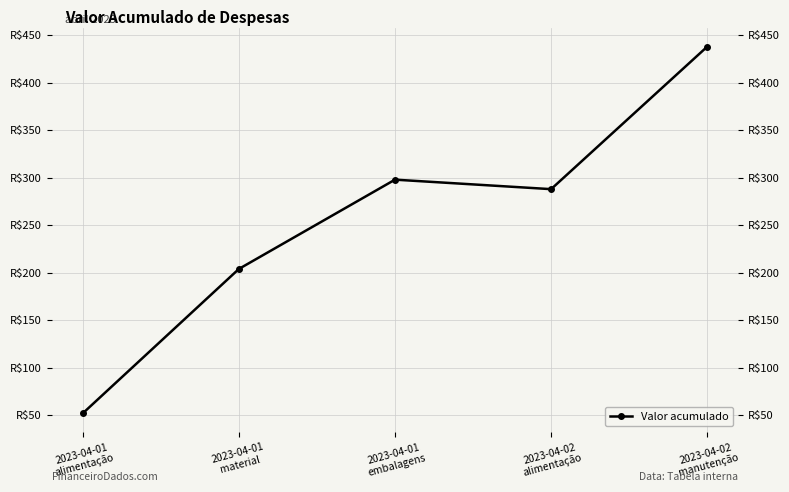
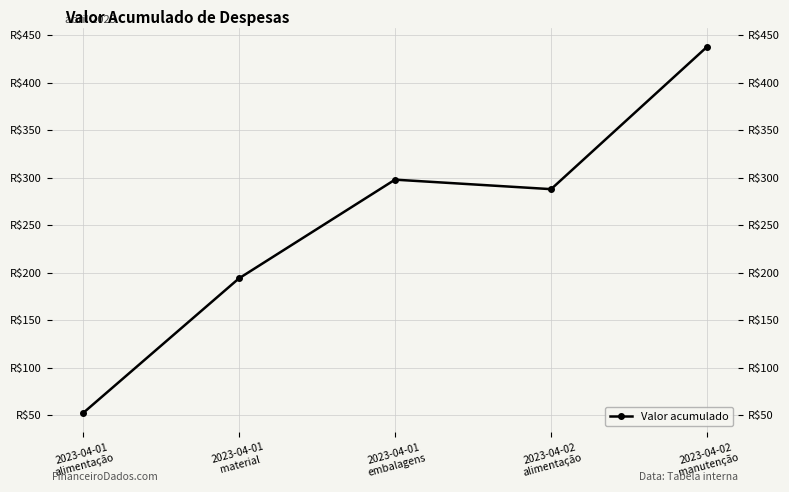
2023-04-01 material: R$200 -> R$190
